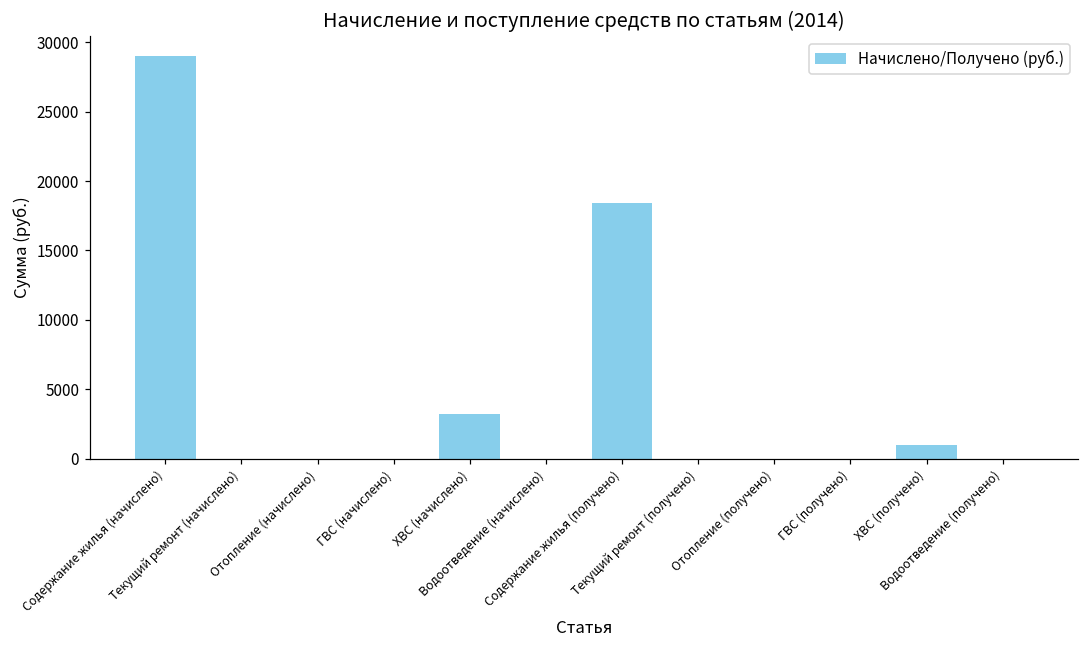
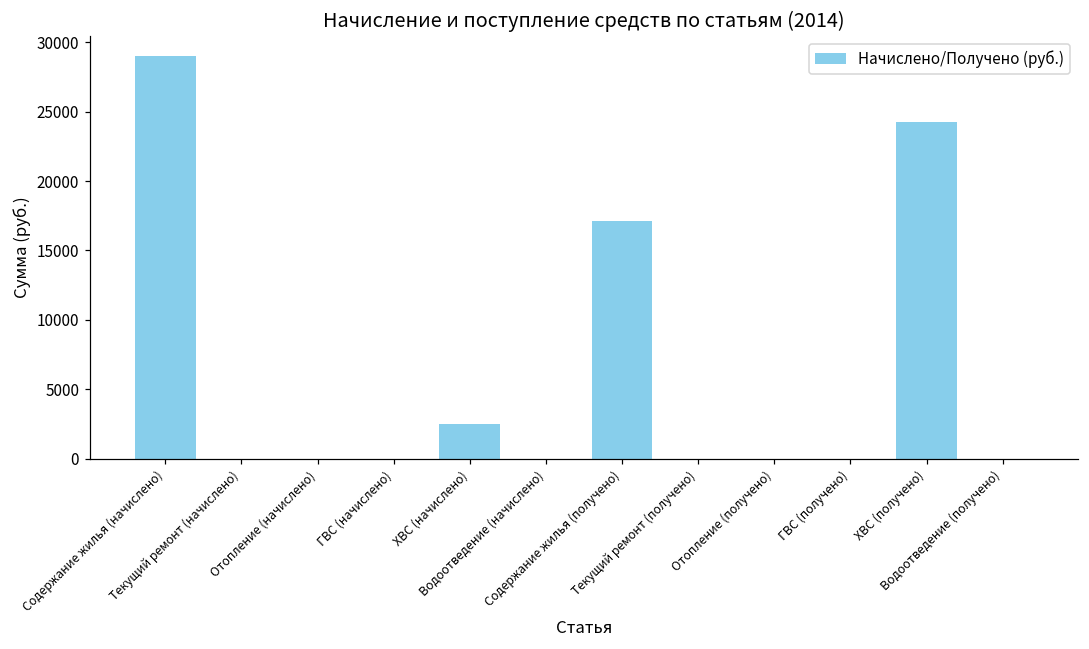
ХВС (начислено): 3200 -> 2500
Содержание жилья (получено): 18400 -> 17100
ХВС (получено): 1000 -> 24200
